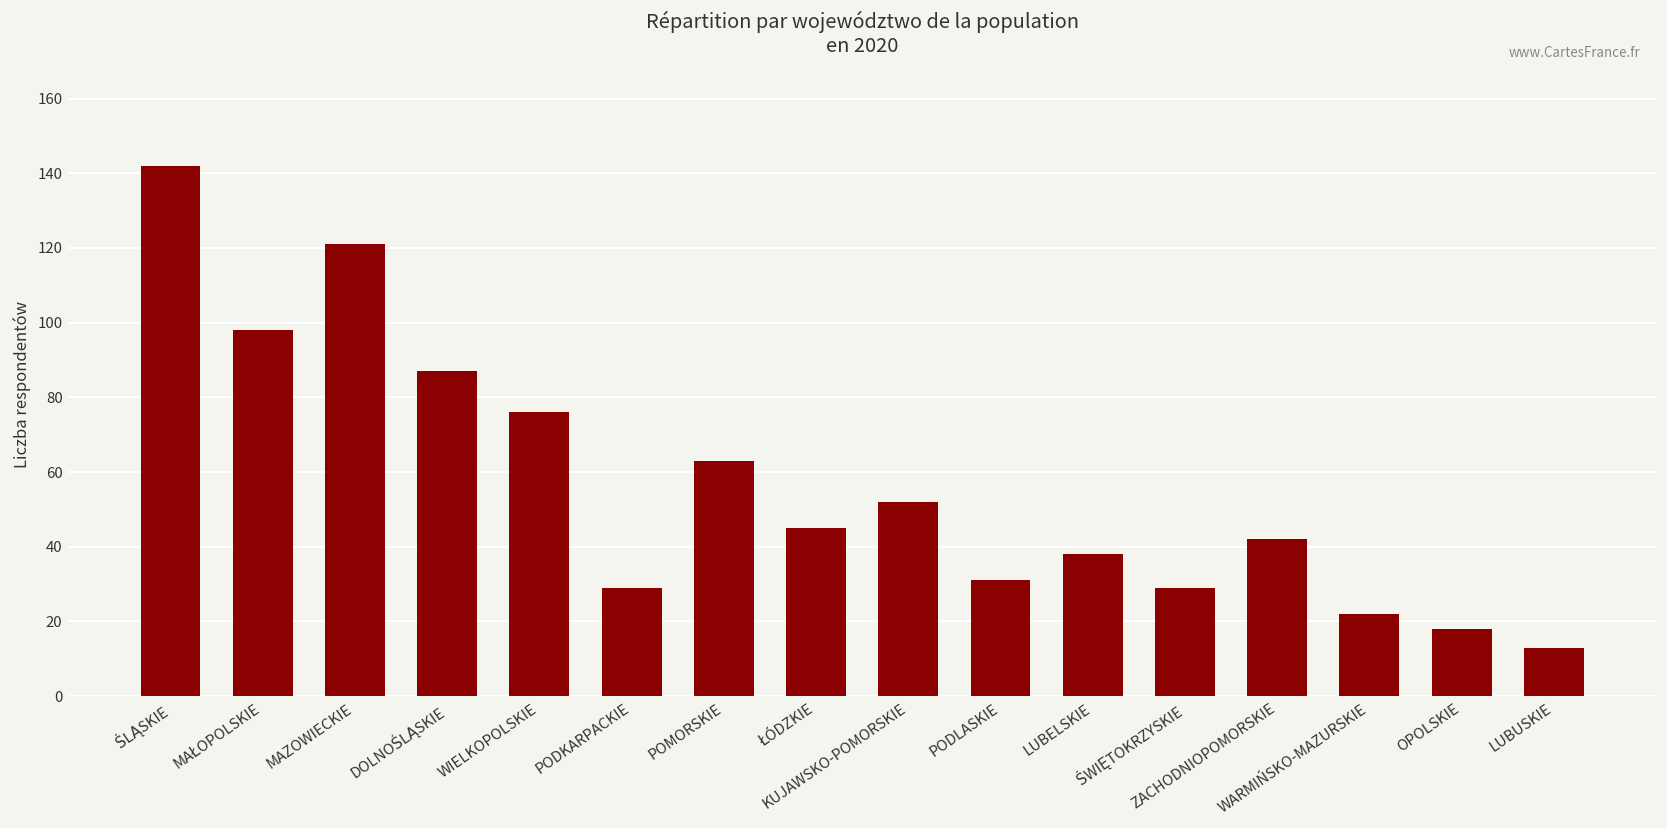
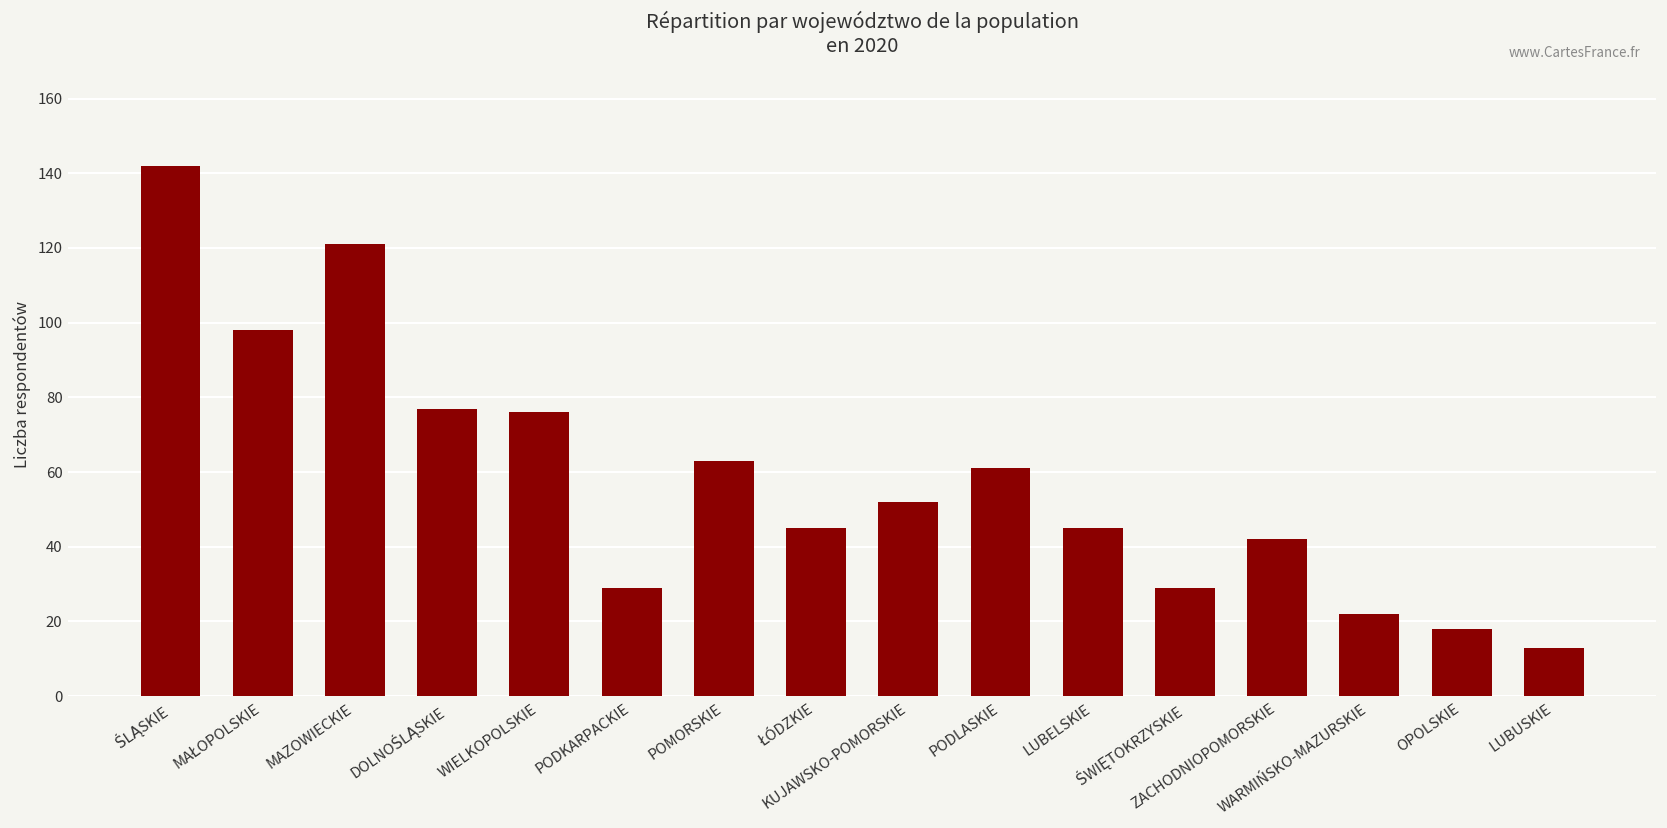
DOLNOŚLĄSKIE: 87 -> 77
PODLASKIE: 31 -> 61
LUBELSKIE: 38 -> 45
